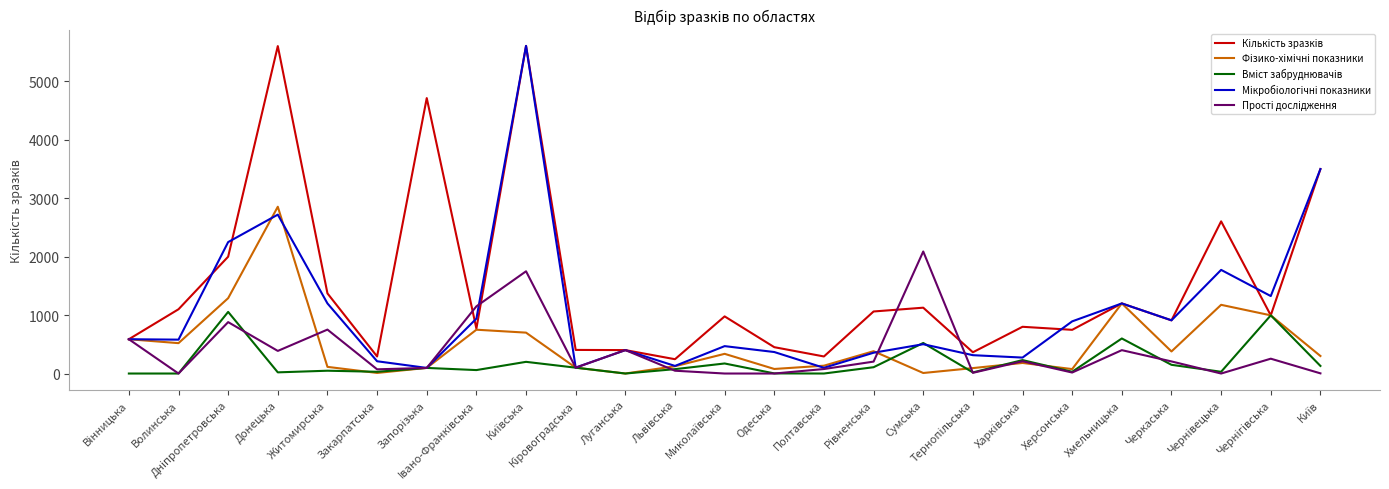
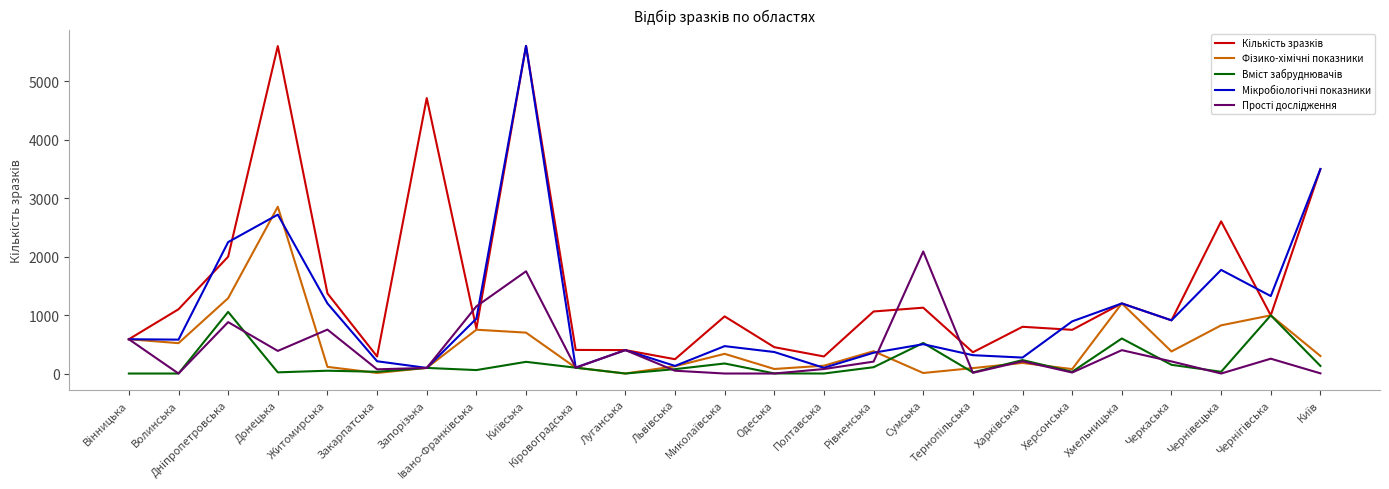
Фізико-хімічні показники, Чернівецька: 1200 -> 800
